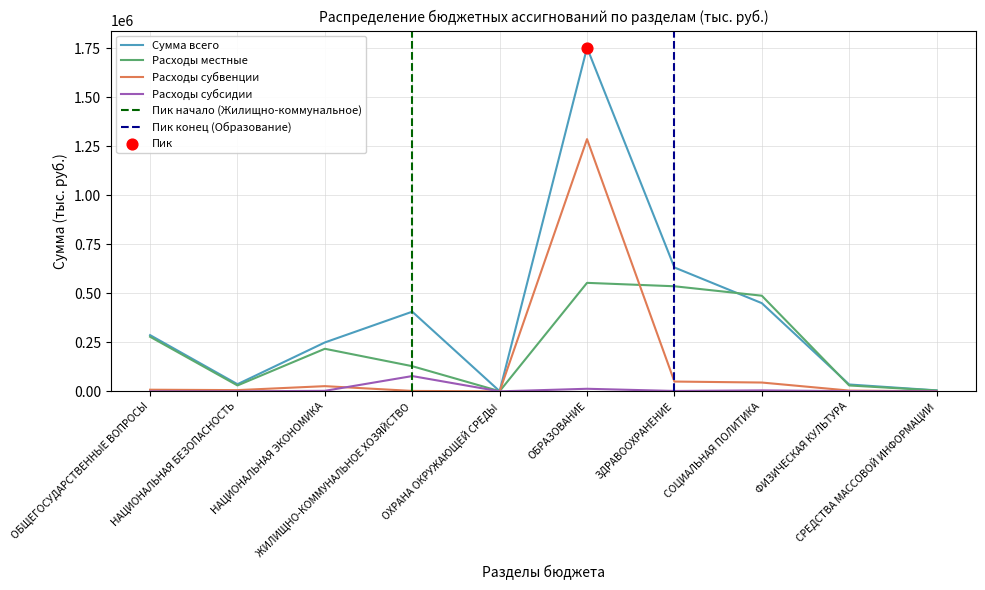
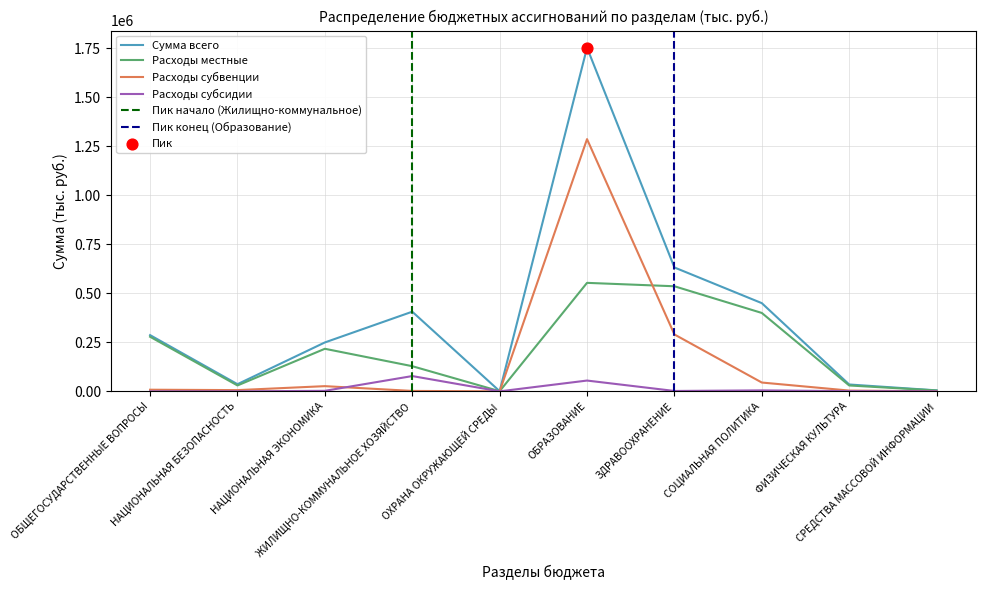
Расходы субсидии, ОБРАЗОВАНИЕ: 10000 -> 60000
Расходы субвенции, ЗДРАВООХРАНЕНИЕ: 50000 -> 290000
Расходы местные, СОЦИАЛЬНАЯ ПОЛИТИКА: 490000 -> 400000
